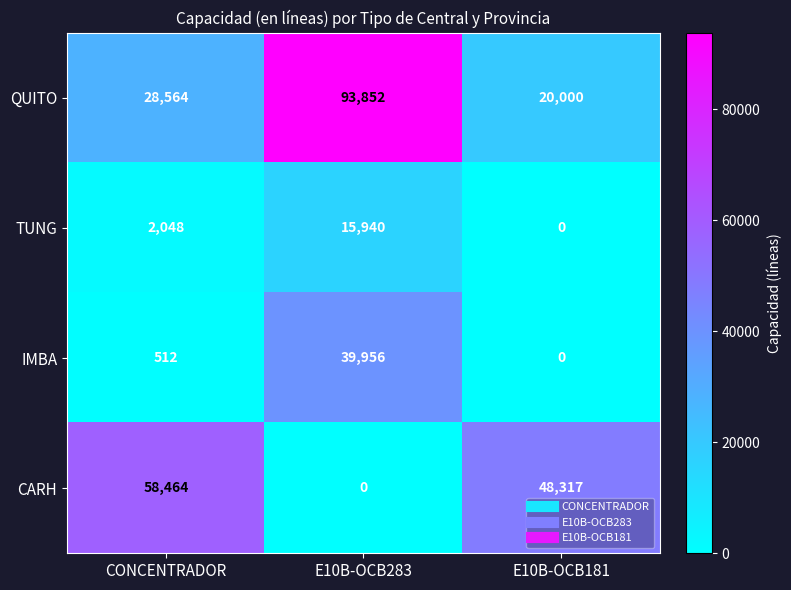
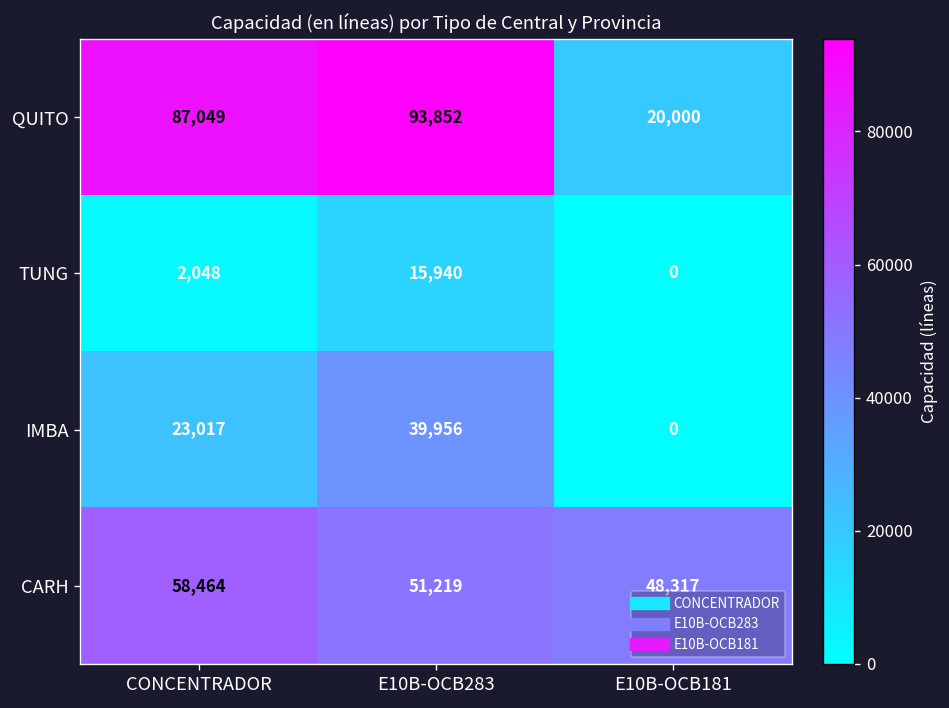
QUITO, CONCENTRADOR: 28,564 -> 87,049
IMBA, CONCENTRADOR: 512 -> 23,017
CARH, E10B-OCB283: 0 -> 51,219
